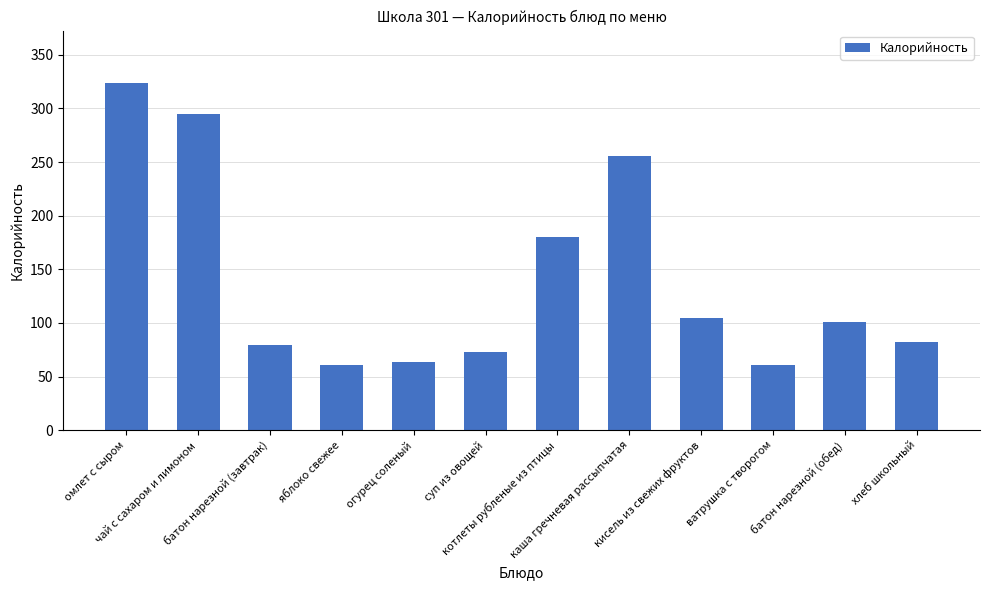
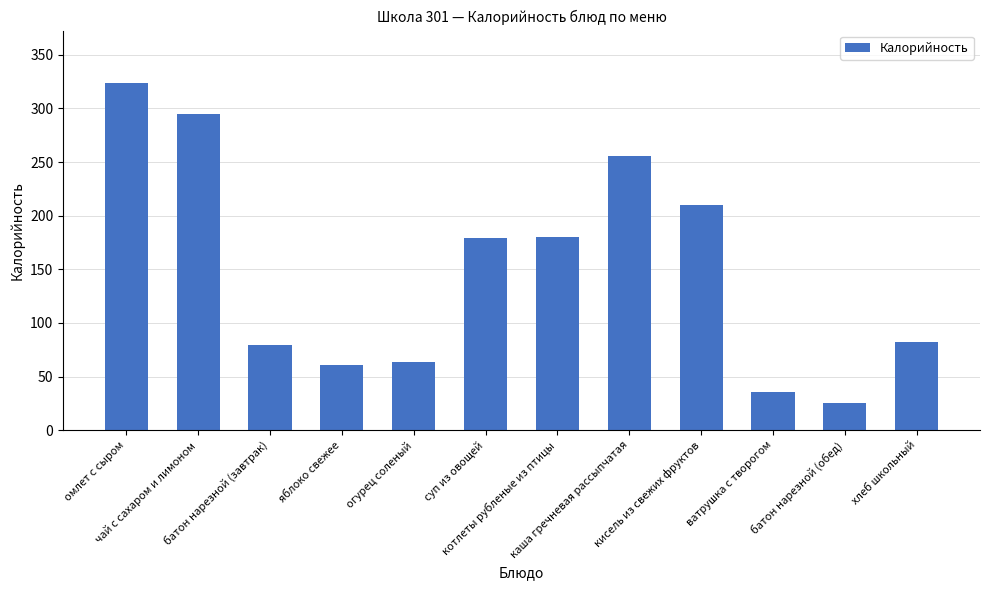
суп из овощей: 73 -> 179
кисель из свежих фруктов: 105 -> 210
ватрушка с творогом: 61 -> 36
батон нарезной (обед): 101 -> 25
